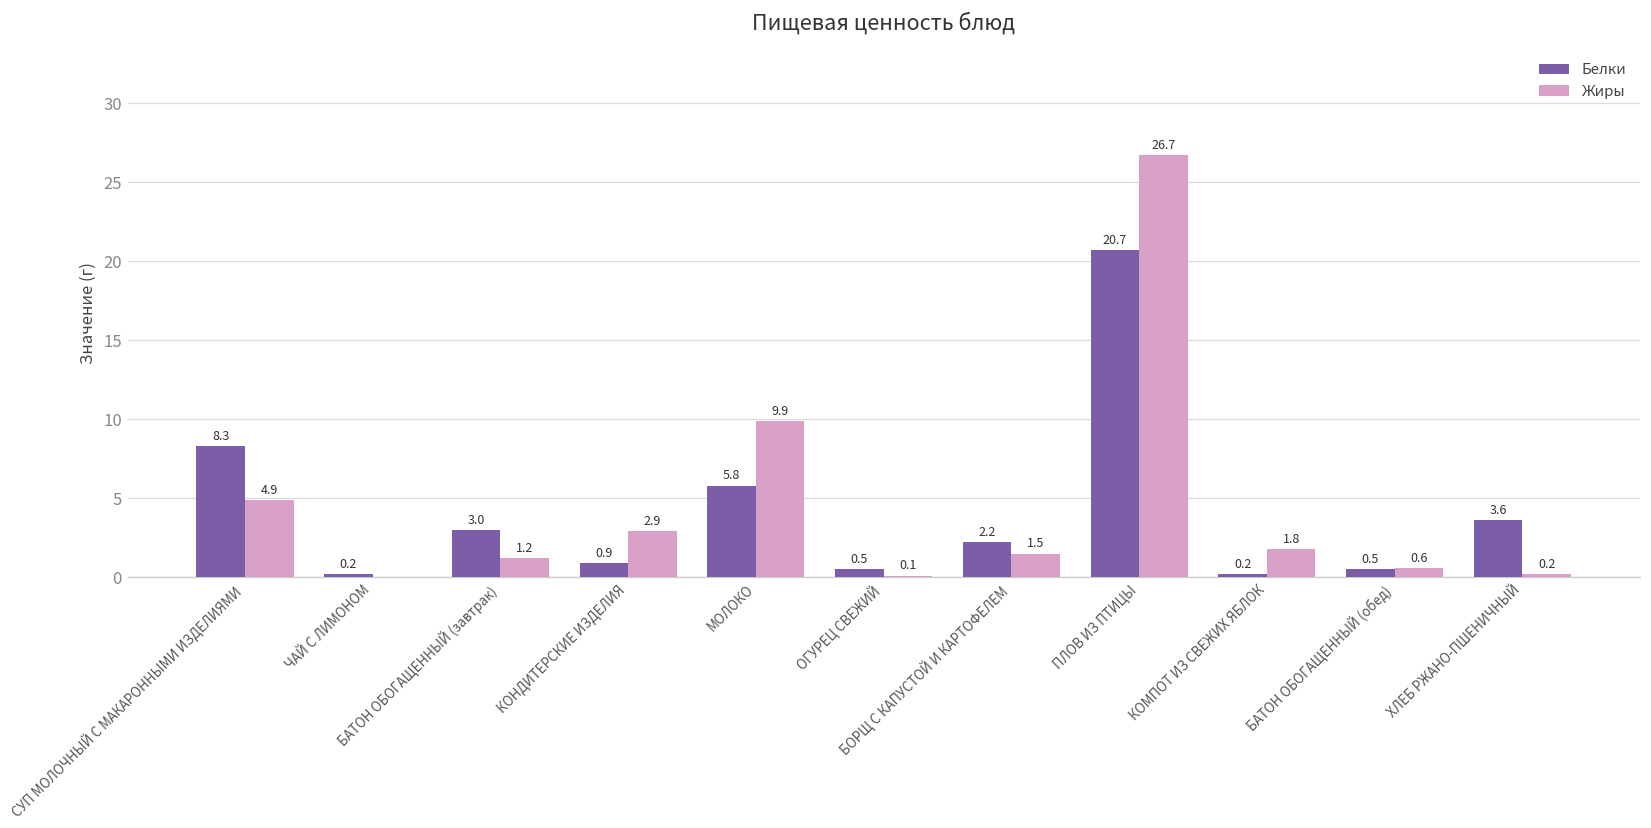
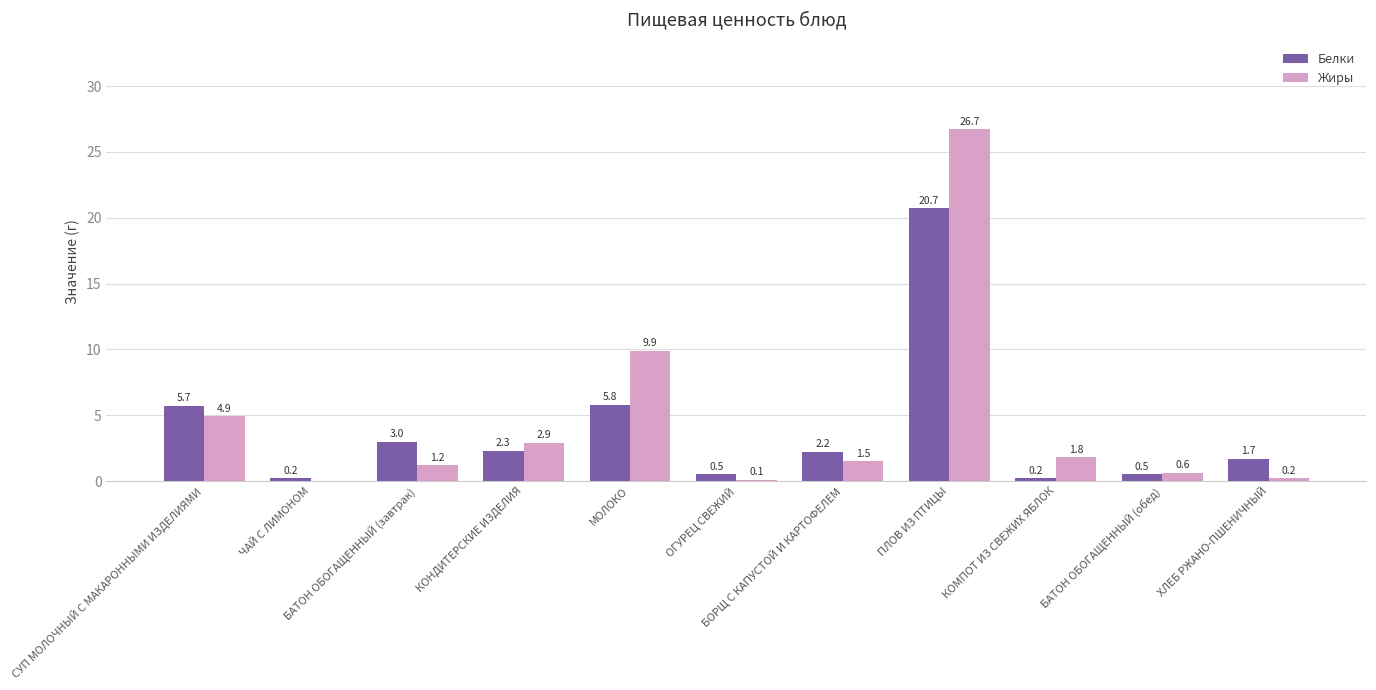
Белки, СУП МОЛОЧНЫЙ С МАКАРОННЫМИ ИЗДЕЛИЯМИ: 8.3 -> 5.7
Белки, КОНДИТЕРСКИЕ ИЗДЕЛИЯ: 0.9 -> 2.3
Белки, ХЛЕБ РЖАНО-ПШЕНИЧНЫЙ: 3.6 -> 1.7
